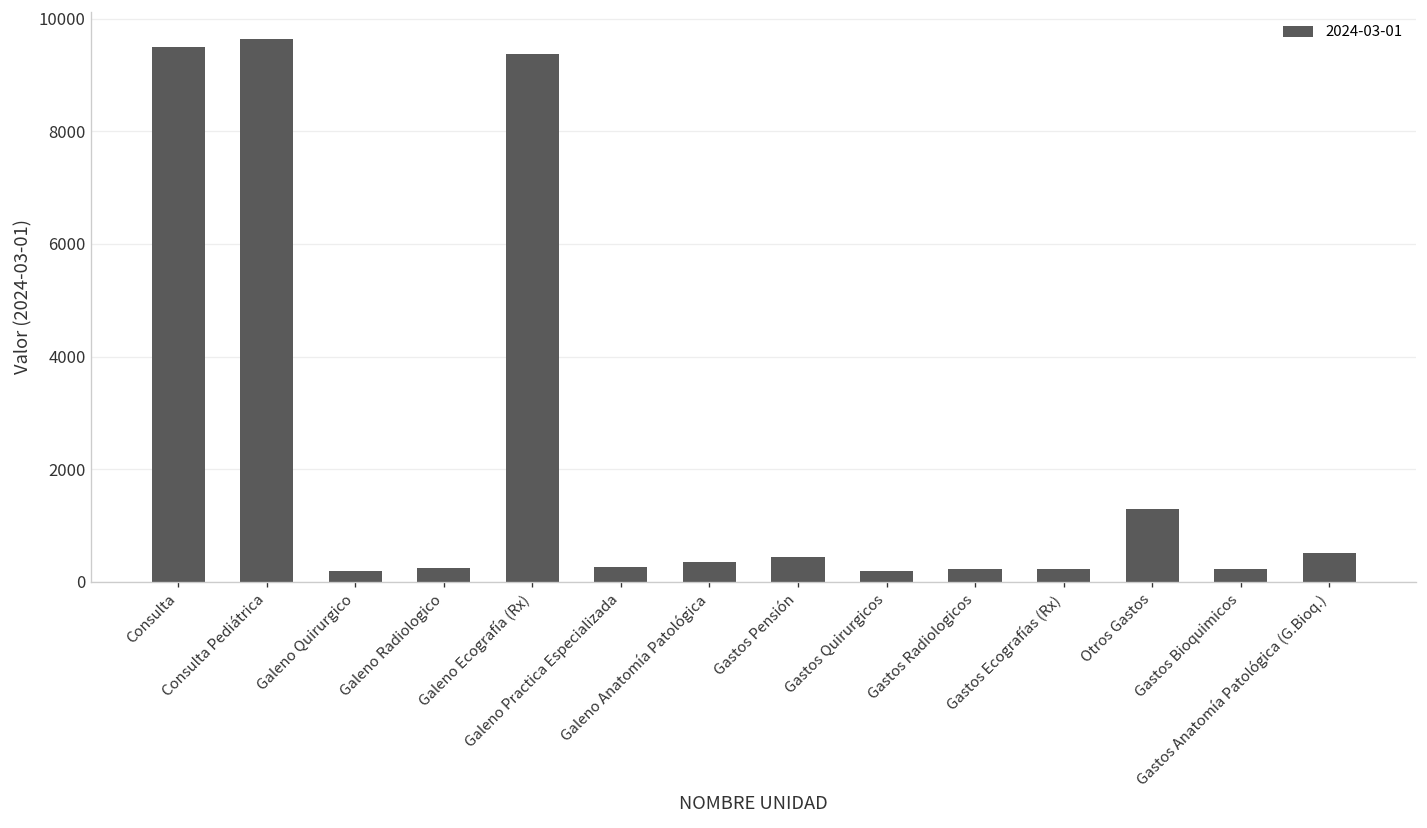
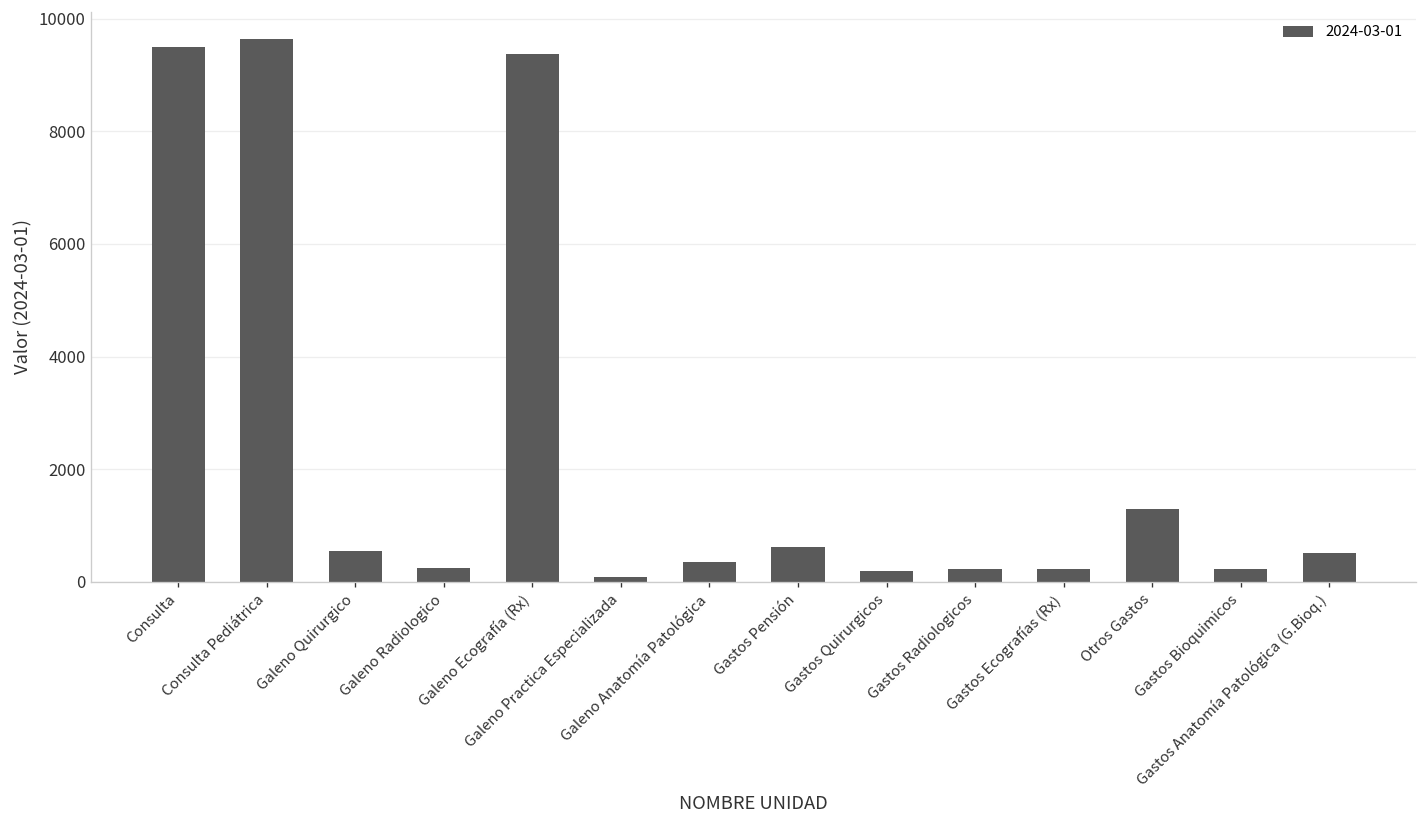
Galeno Quirurgico: 200 -> 600
Galeno Practica Especializada: 300 -> 100
Gastos Pensión: 400 -> 600
